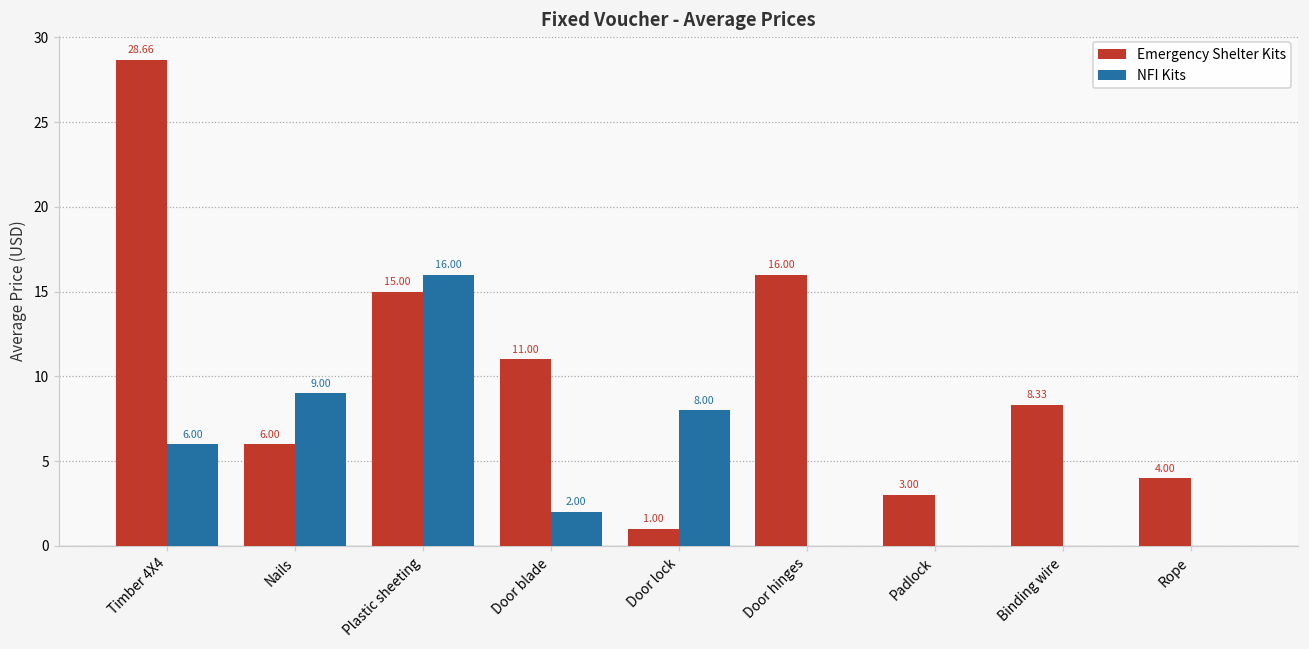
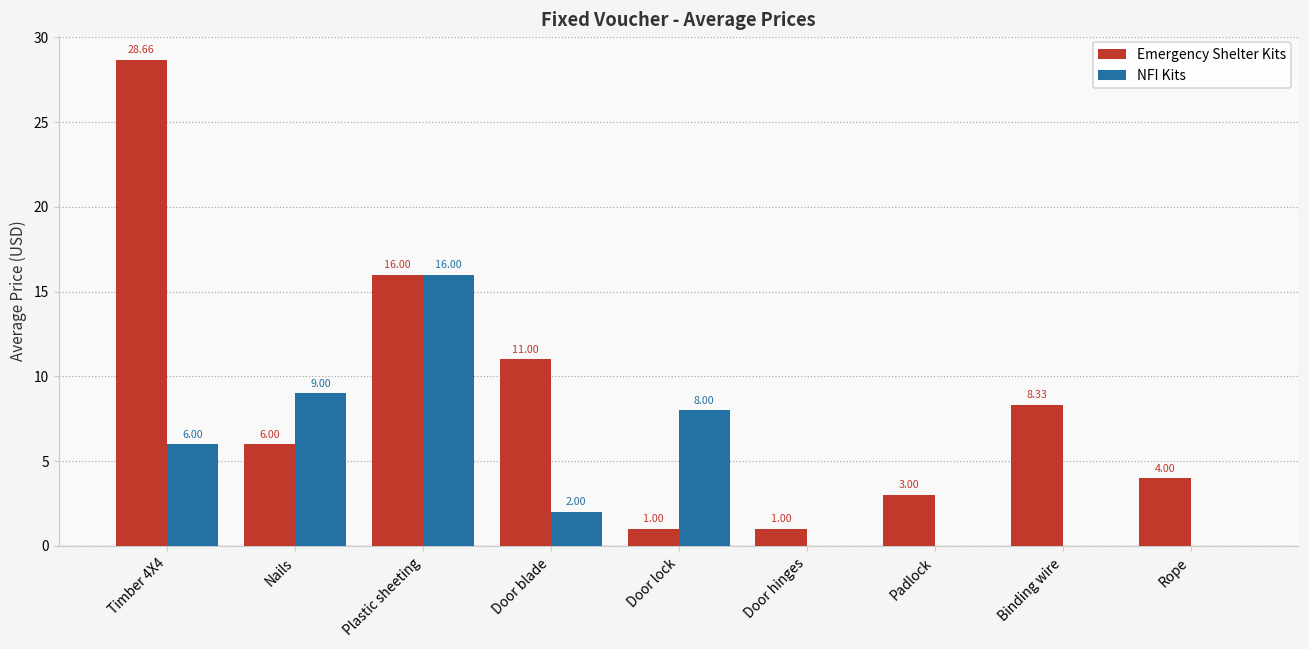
Emergency Shelter Kits, Plastic sheeting: 15.00 -> 16.00
Emergency Shelter Kits, Door hinges: 16.00 -> 1.00
